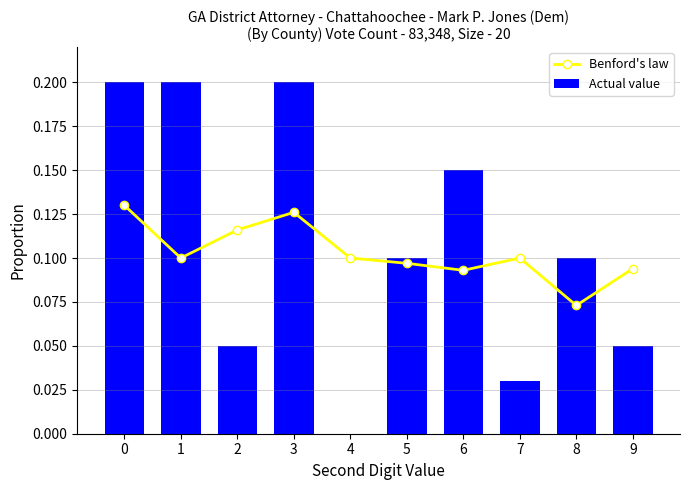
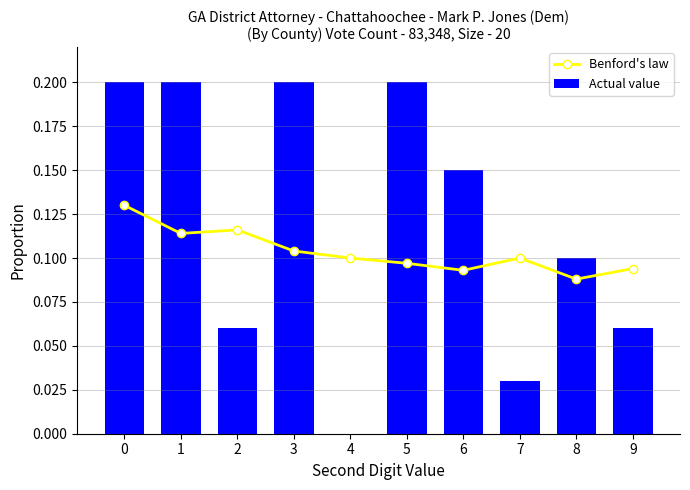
Benford's law, 1: 0.100 -> 0.114
Actual value, 2: 0.05 -> 0.06
Benford's law, 3: 0.126 -> 0.104
Actual value, 5: 0.1 -> 0.2
Benford's law, 8: 0.073 -> 0.088
Actual value, 9: 0.05 -> 0.06
